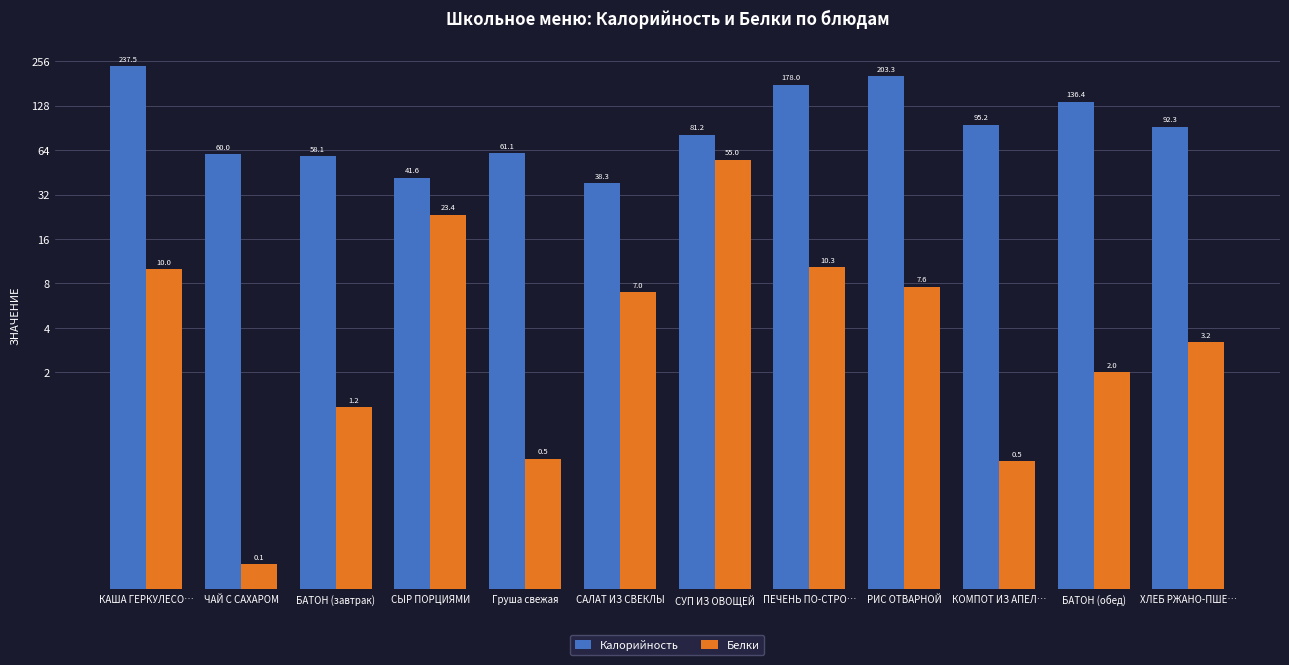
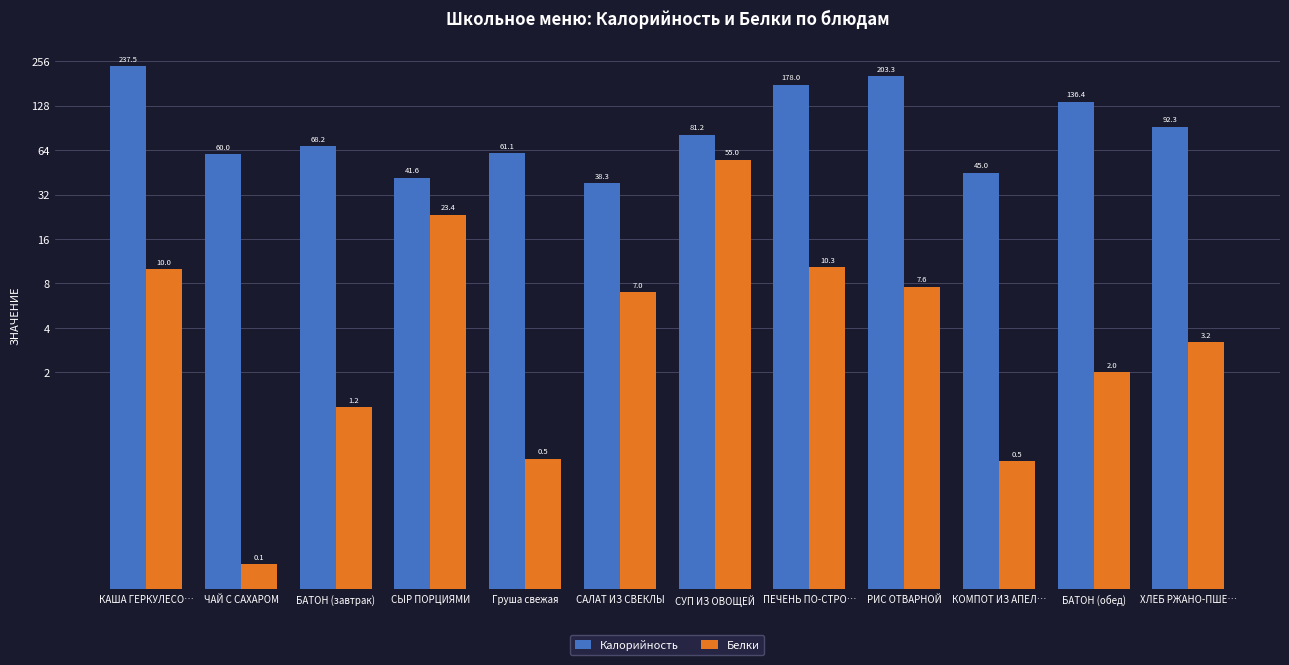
Калорийность, БАТОН (завтрак): 58.1 -> 68.2
Калорийность, КОМПОТ ИЗ АПЕЛ…: 95.2 -> 45.0
